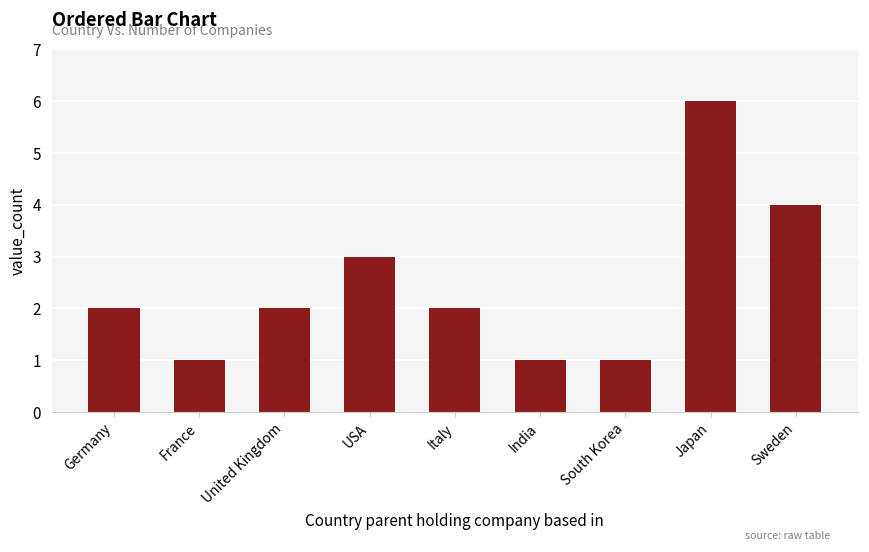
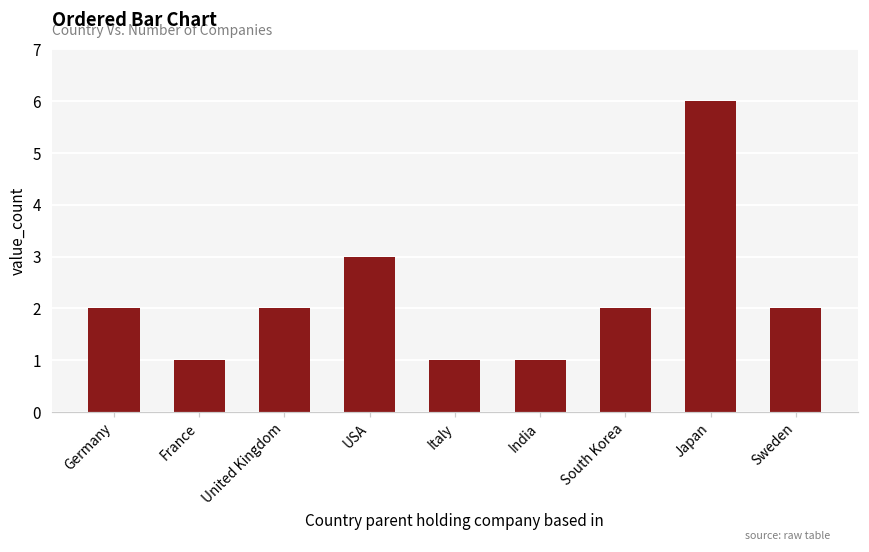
Italy: 2 -> 1
South Korea: 1 -> 2
Sweden: 4 -> 2
